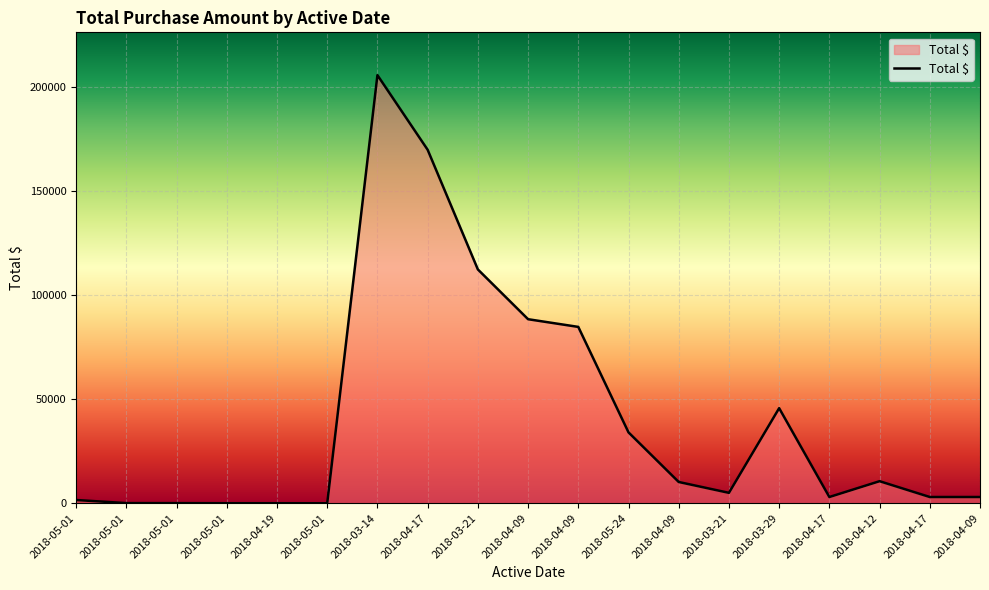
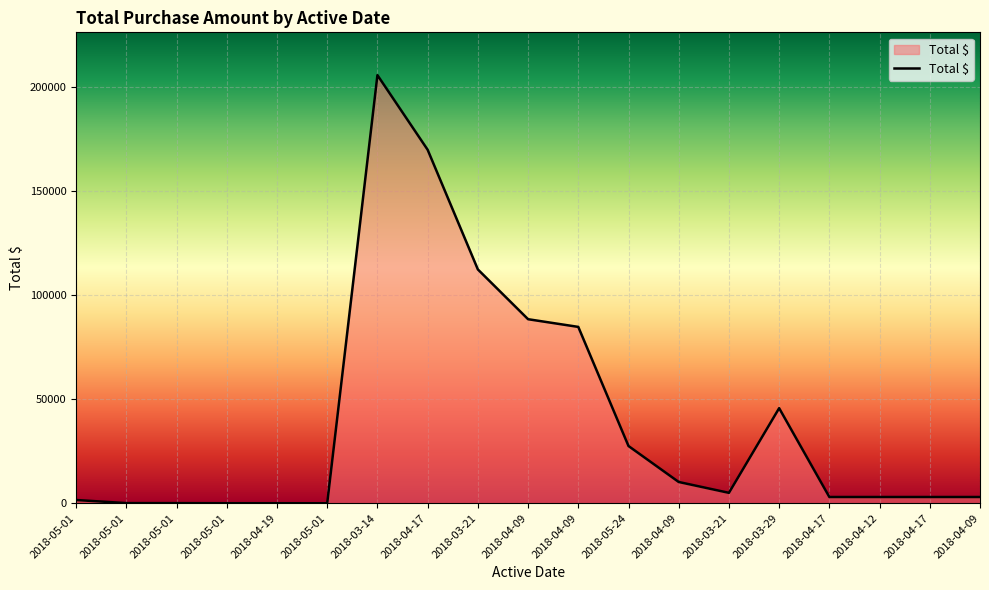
2018-05-24: 34000 -> 27000
2018-04-12: 11000 -> 3000
